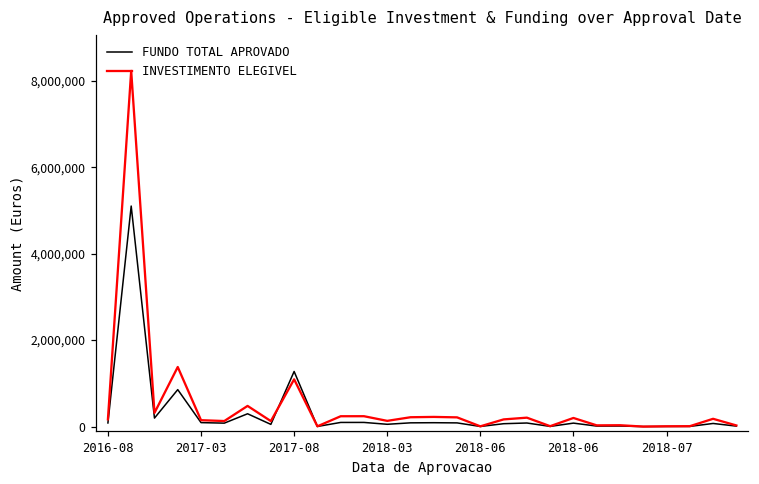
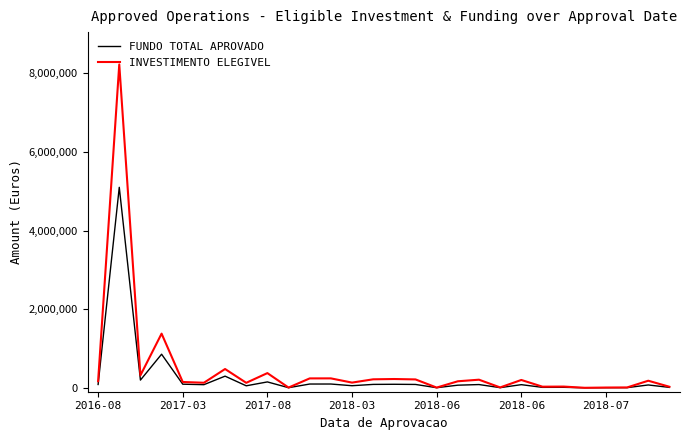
FUNDO TOTAL APROVADO, 2017-08: 1,300,000 -> 100,000
INVESTIMENTO ELEGIVEL, 2017-08: 1,100,000 -> 400,000
